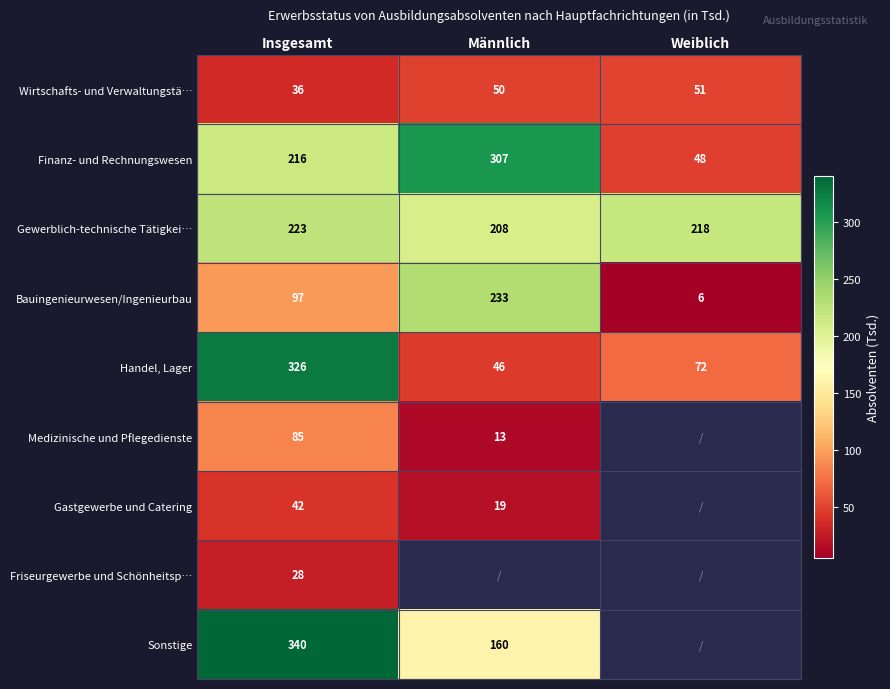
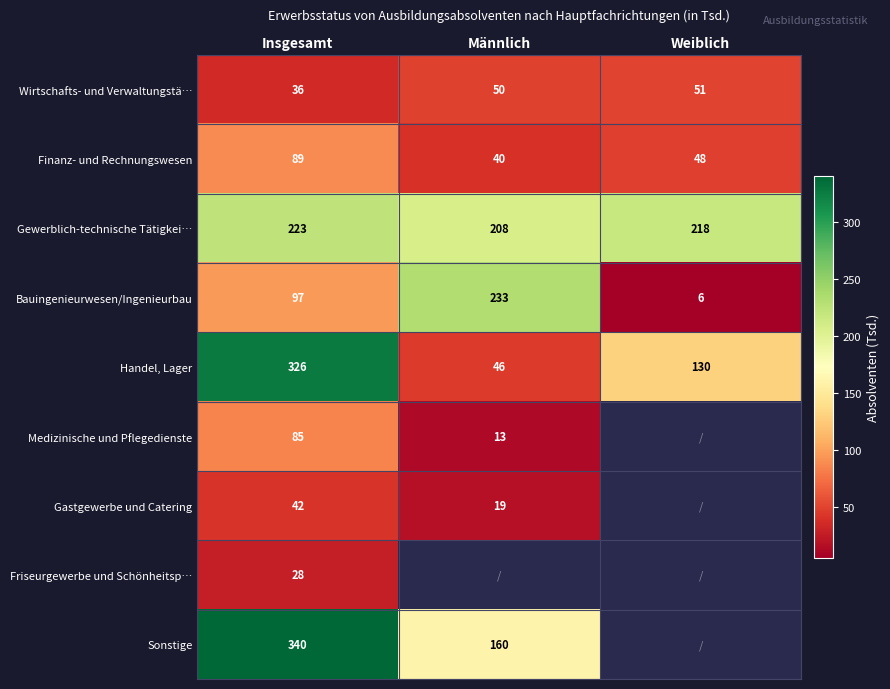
Finanz- und Rechnungswesen, Insgesamt: 216 -> 89
Finanz- und Rechnungswesen, Männlich: 307 -> 40
Handel, Lager, Weiblich: 72 -> 130
